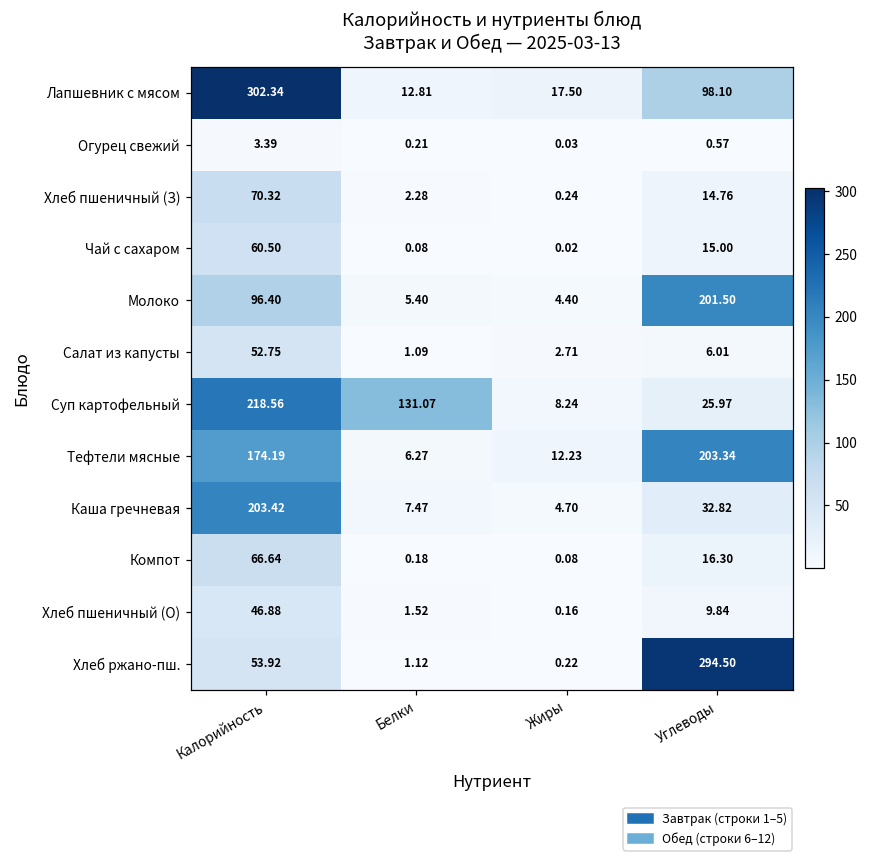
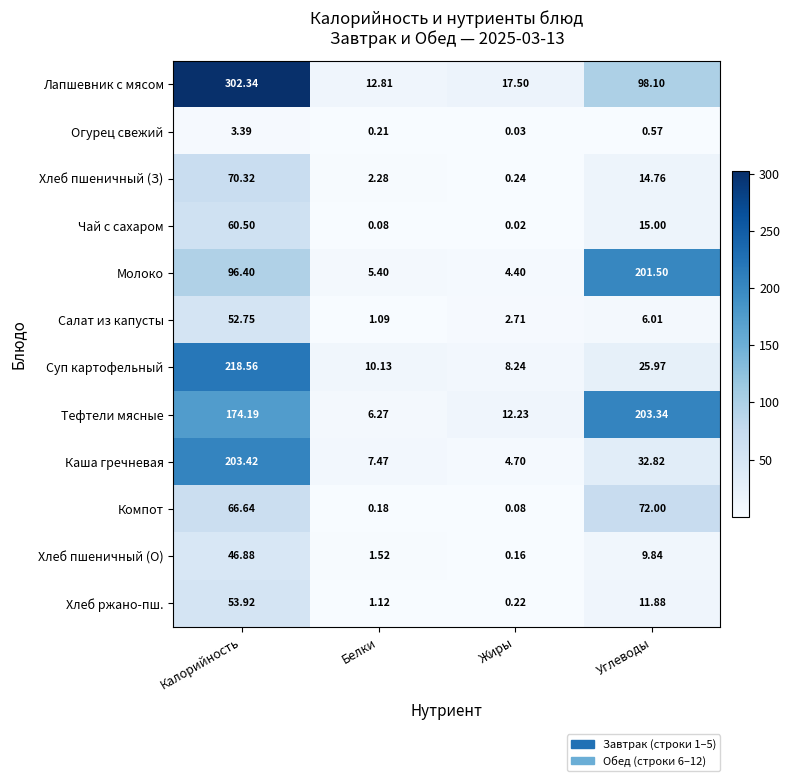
Суп картофельный, Белки: 131.07 -> 10.13
Компот, Углеводы: 16.30 -> 72.00
Хлеб ржано-пш., Углеводы: 294.50 -> 11.88
